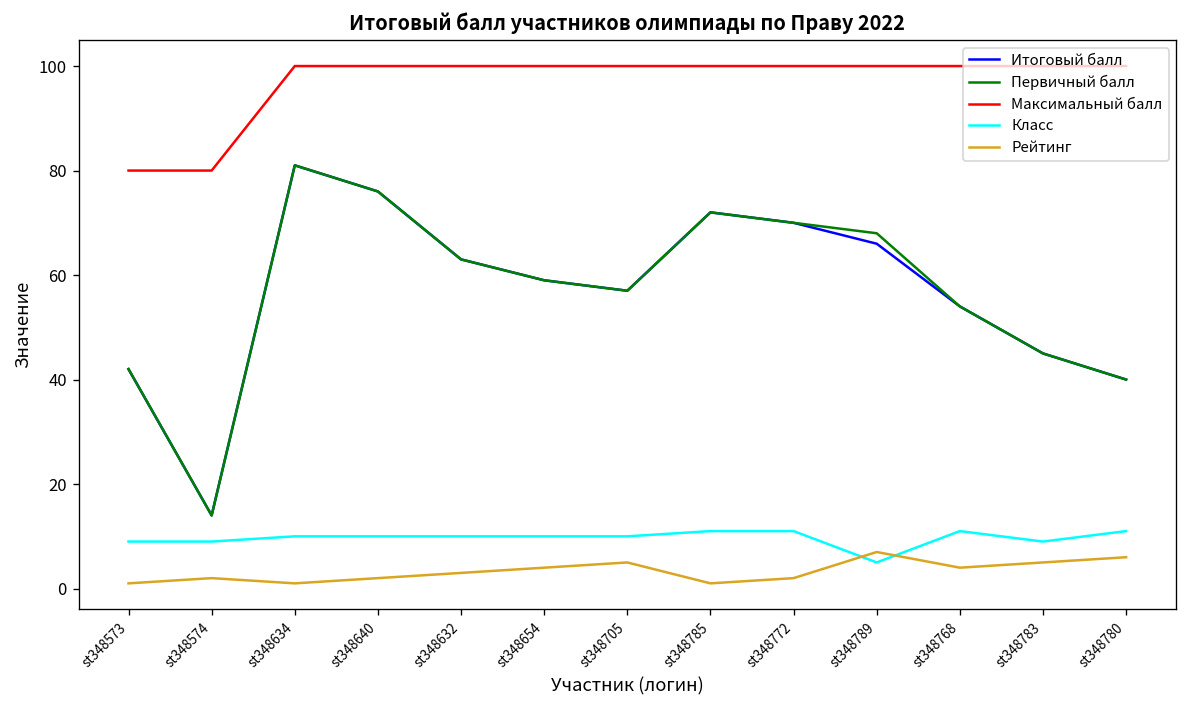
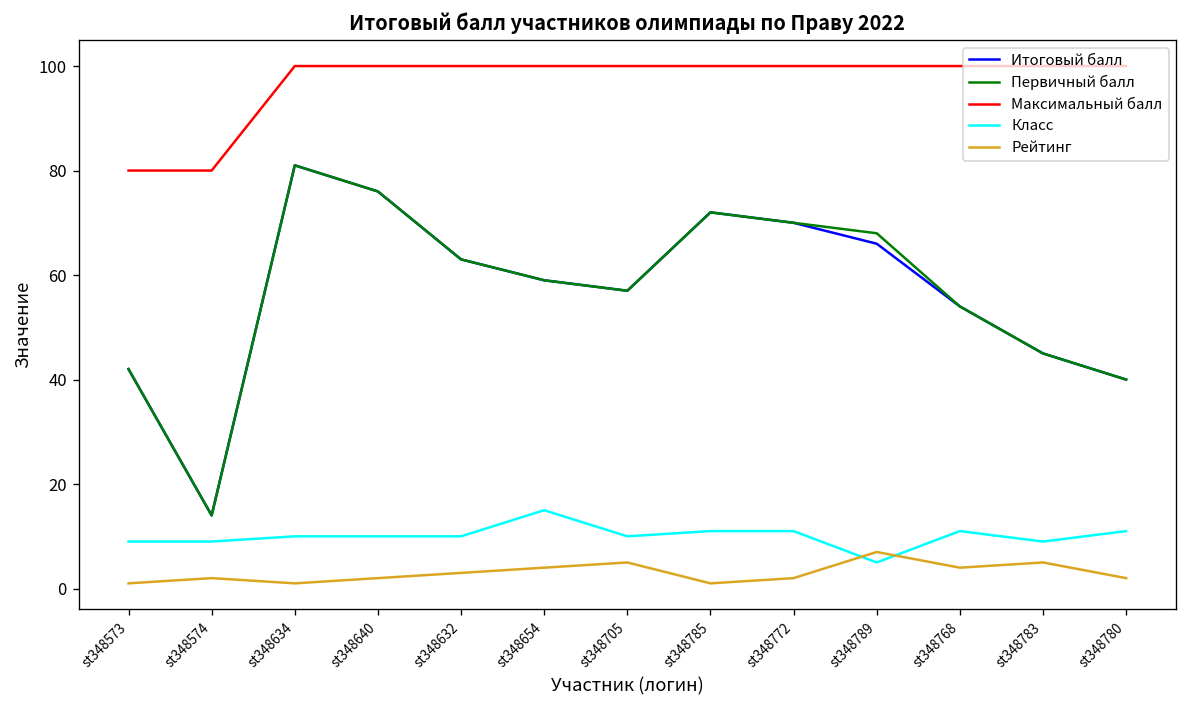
Класс, st348654: 10 -> 15
Рейтинг, st348780: 6 -> 2
